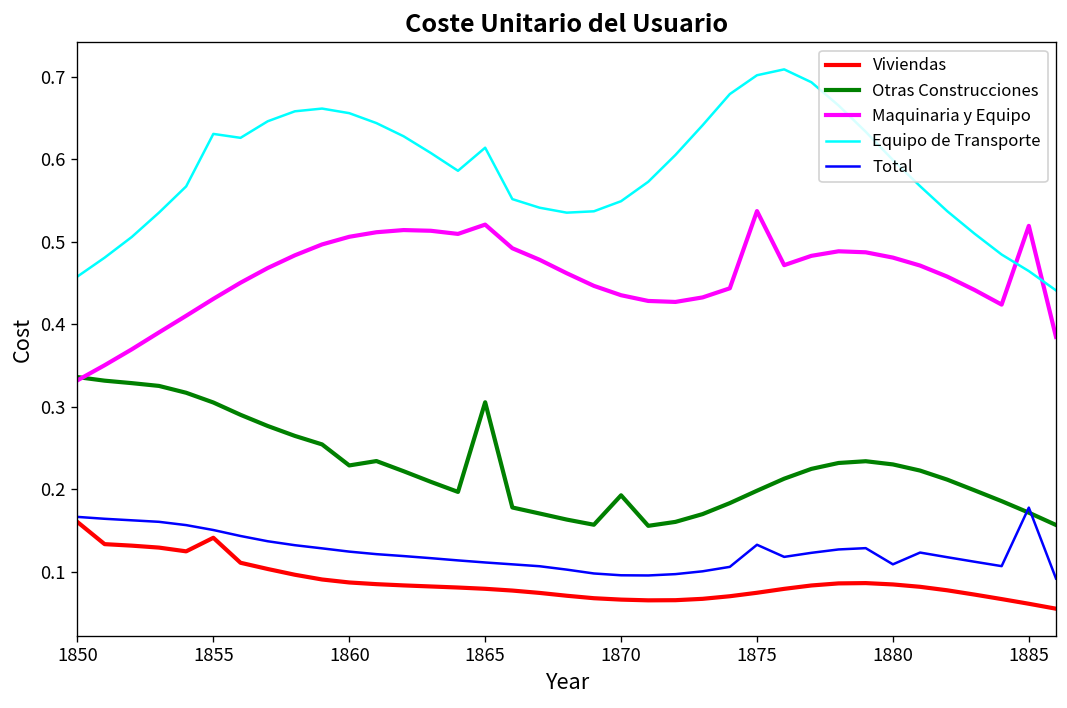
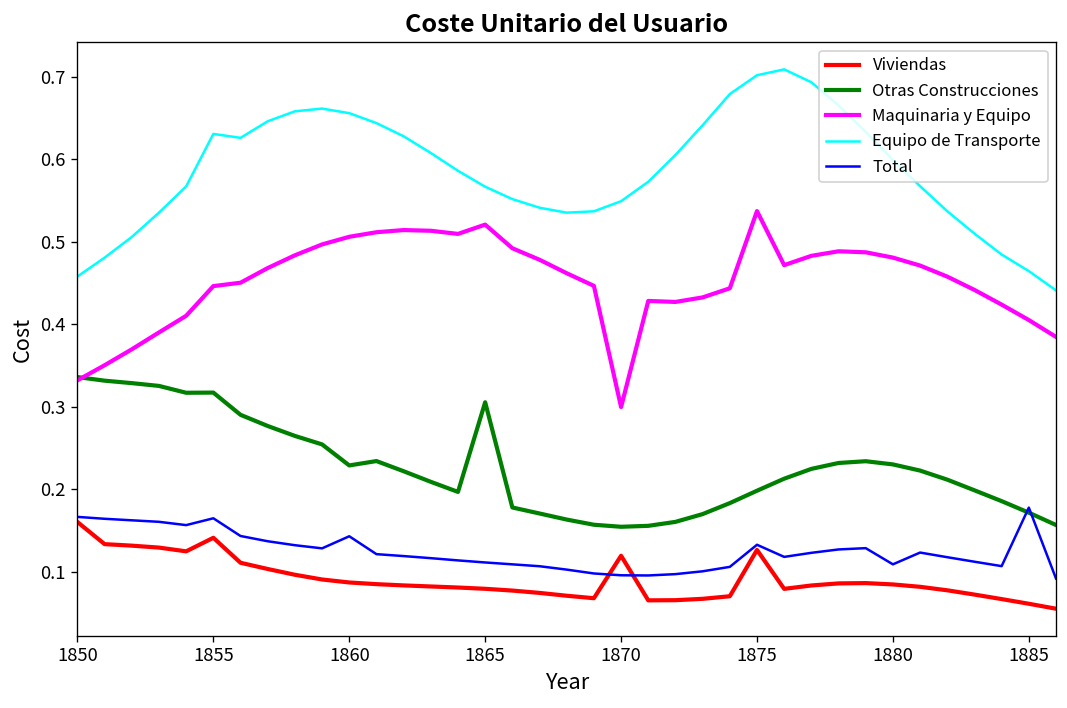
Otras Construcciones, 1855: 0.31 -> 0.32
Maquinaria y Equipo, 1855: 0.43 -> 0.45
Total, 1855: 0.15 -> 0.16
Total, 1860: 0.12 -> 0.14
Equipo de Transporte, 1865: 0.61 -> 0.57
Viviendas, 1870: 0.07 -> 0.12
Otras Construcciones, 1870: 0.19 -> 0.15
Maquinaria y Equipo, 1870: 0.44 -> 0.30
Viviendas, 1875: 0.07 -> 0.13
Maquinaria y Equipo, 1885: 0.52 -> 0.41
